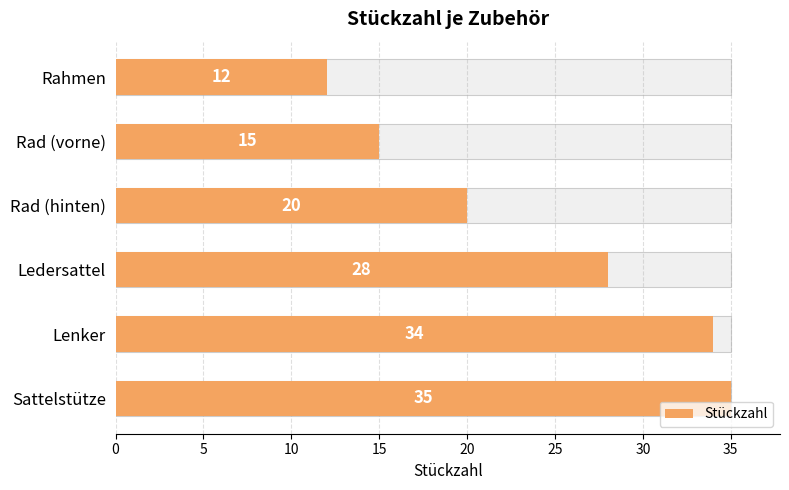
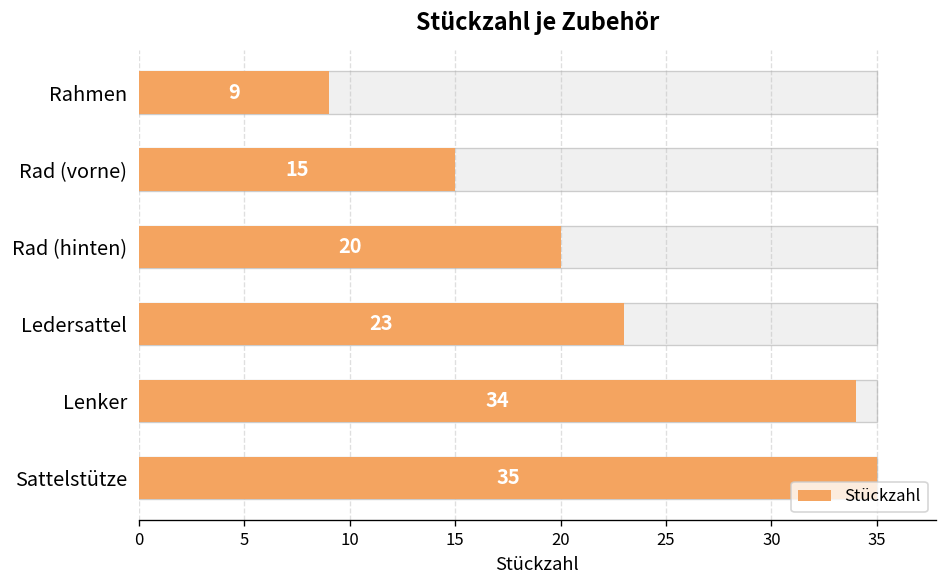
Stückzahl, Rahmen: 12 -> 9
Stückzahl, Ledersattel: 28 -> 23
